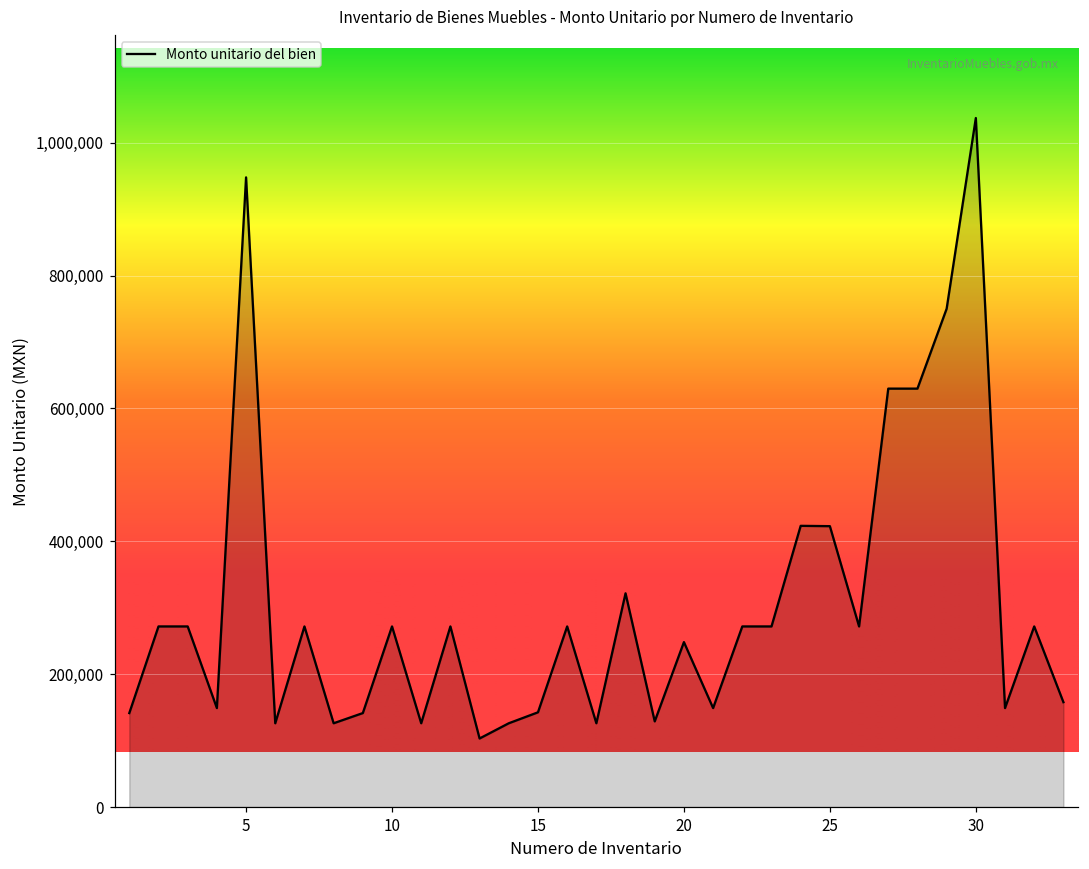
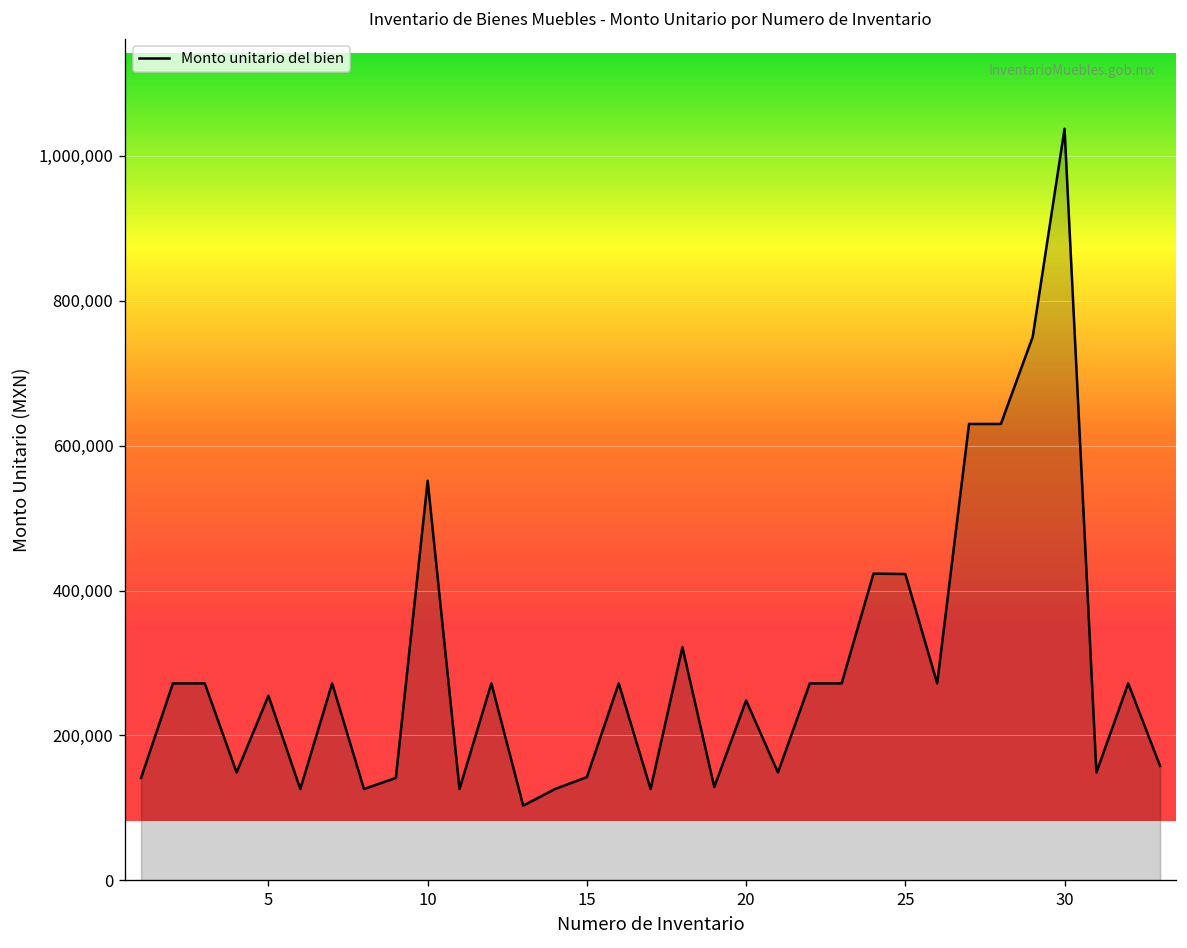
5: 950,000 -> 250,000
10: 270,000 -> 550,000
